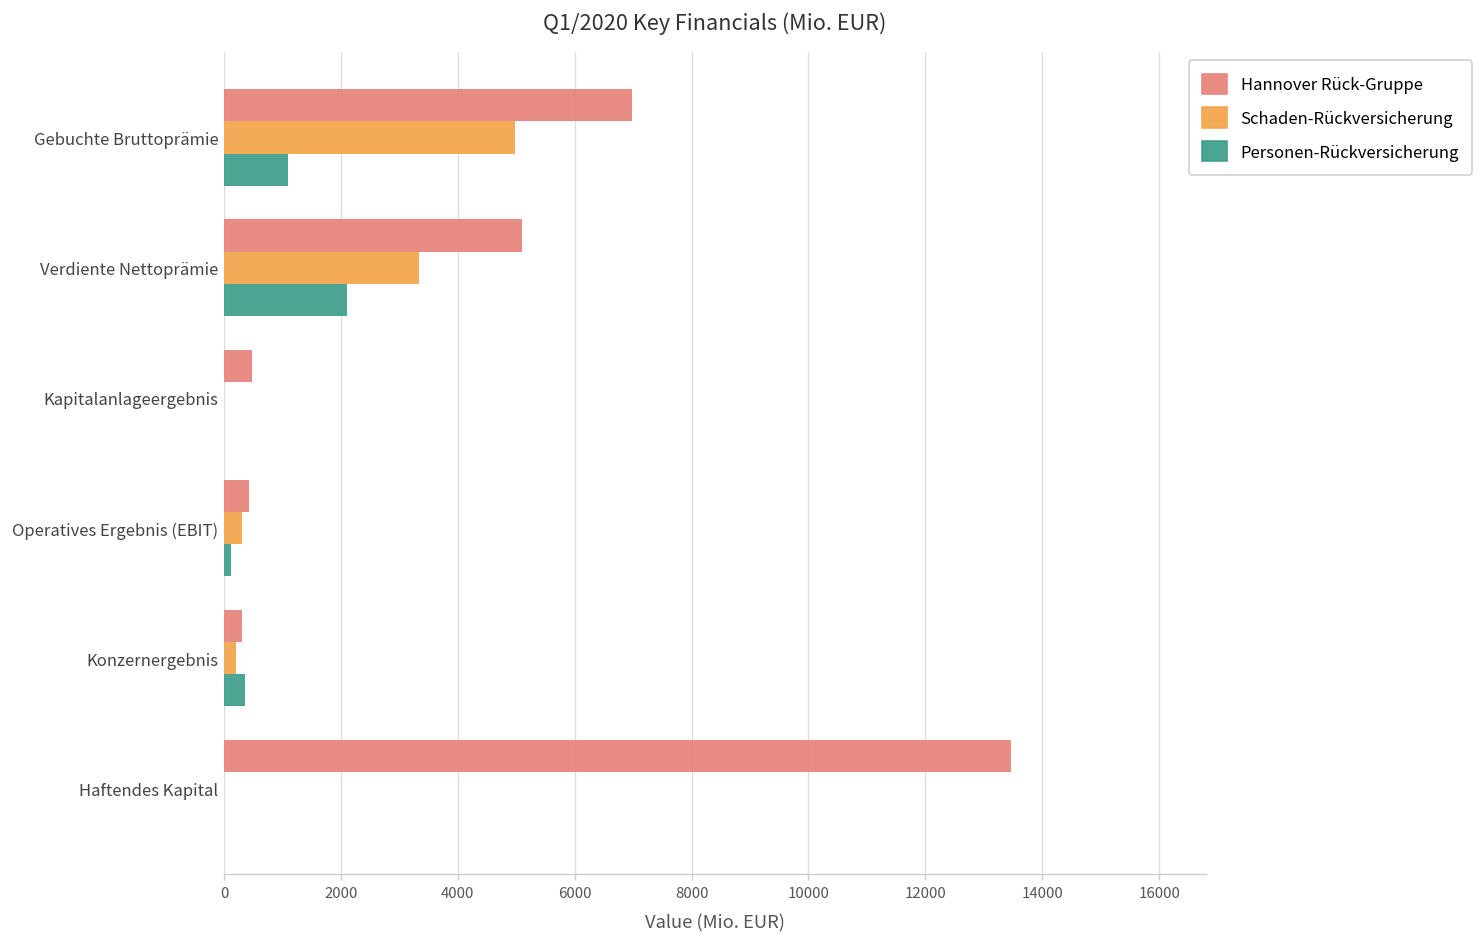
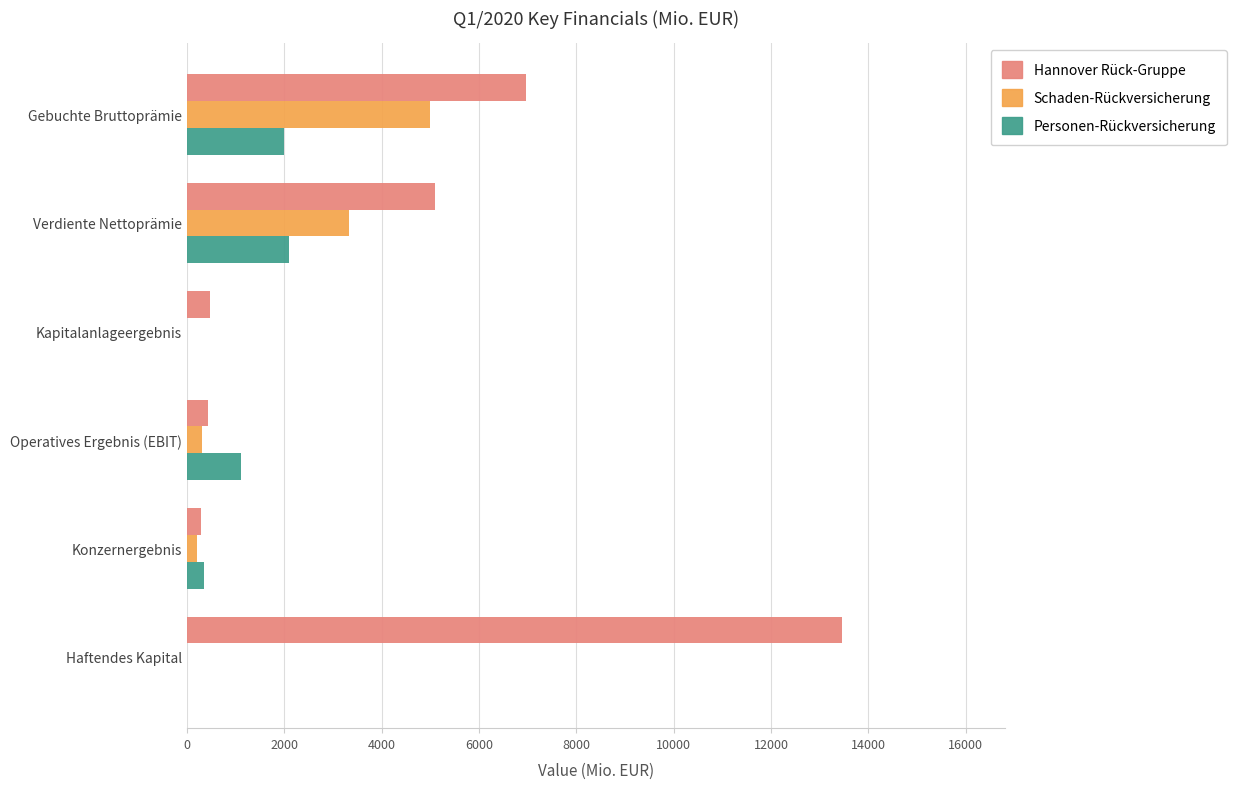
Personen-Rückversicherung, Gebuchte Bruttoprämie: 1100 -> 2000
Personen-Rückversicherung, Operatives Ergebnis (EBIT): 100 -> 1100
